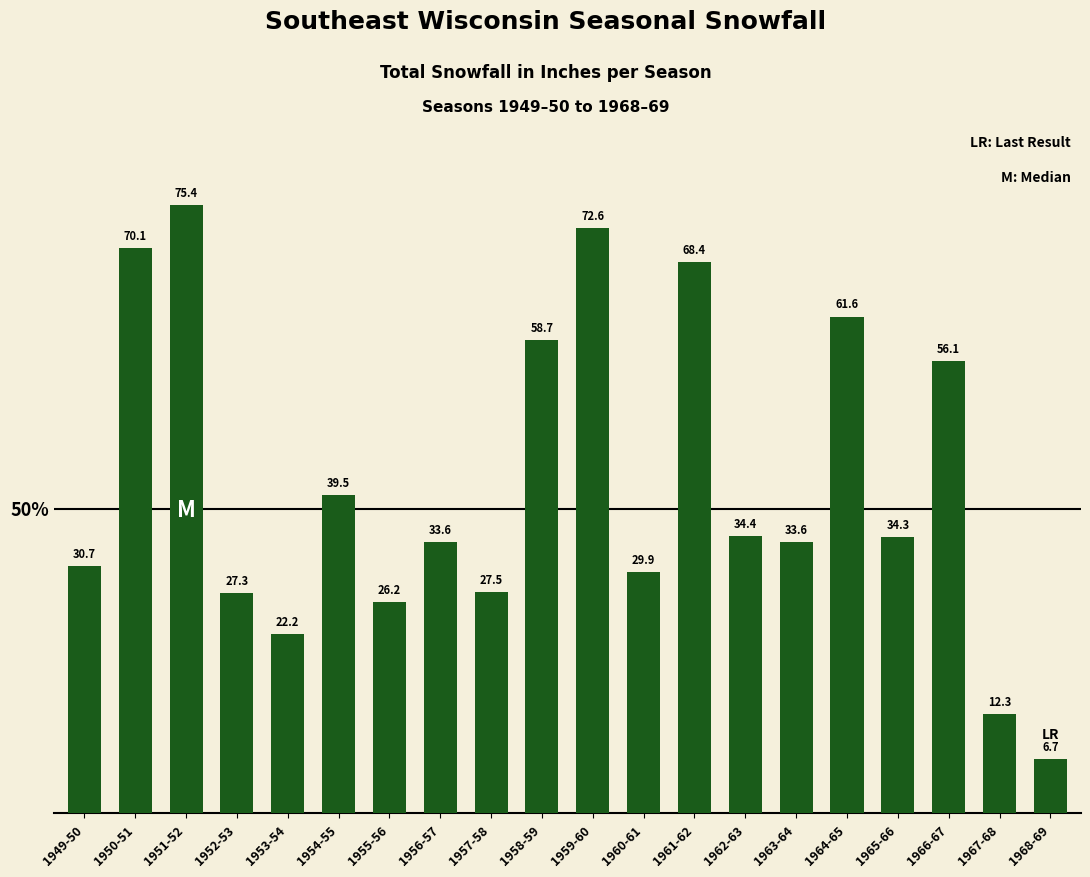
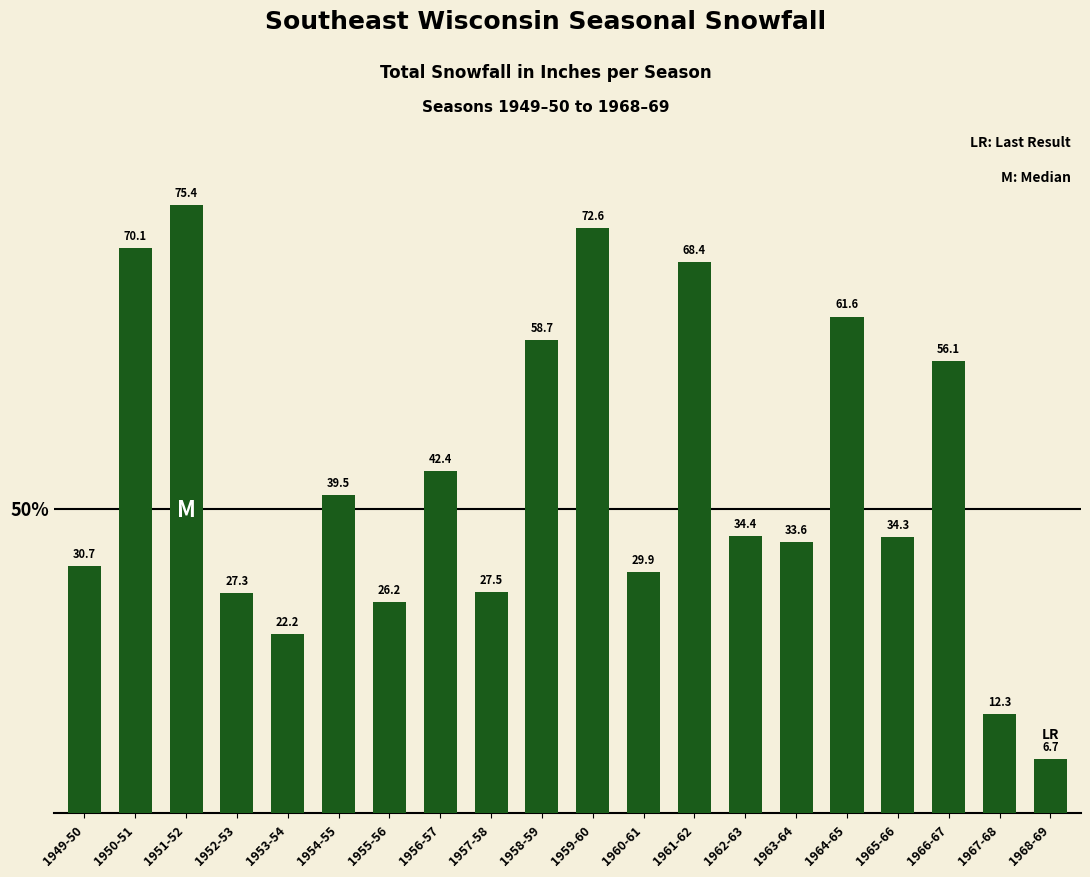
1956-57: 33.6 -> 42.4
